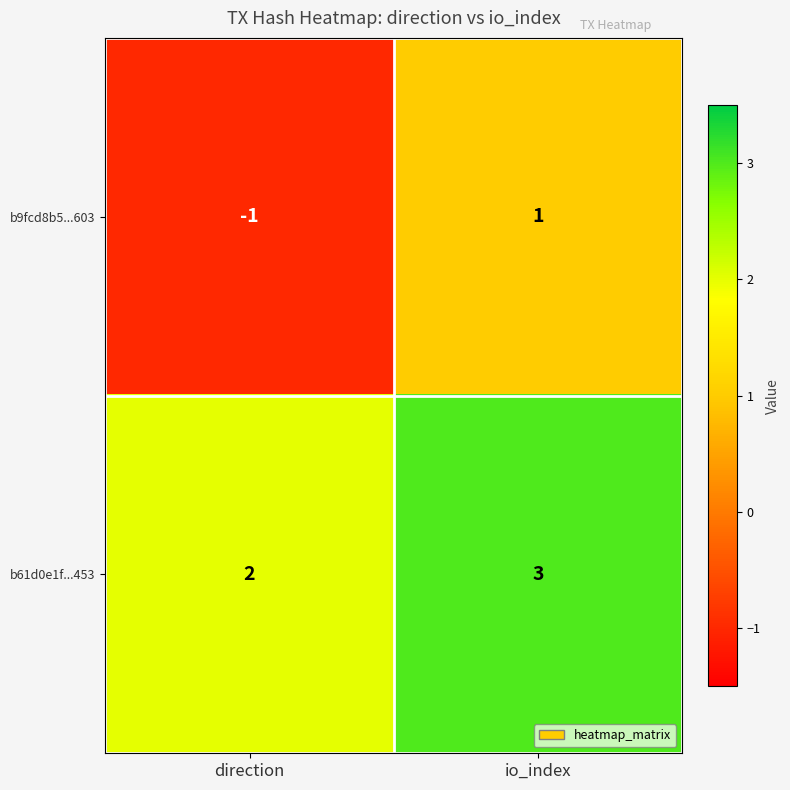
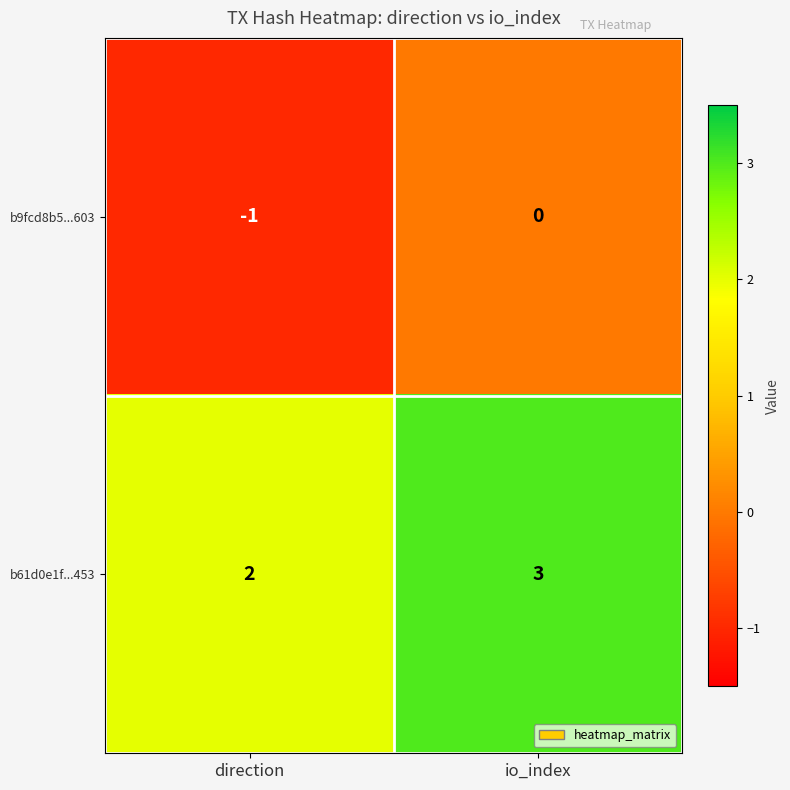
b9fcd8b5...603, io_index: 1 -> 0
